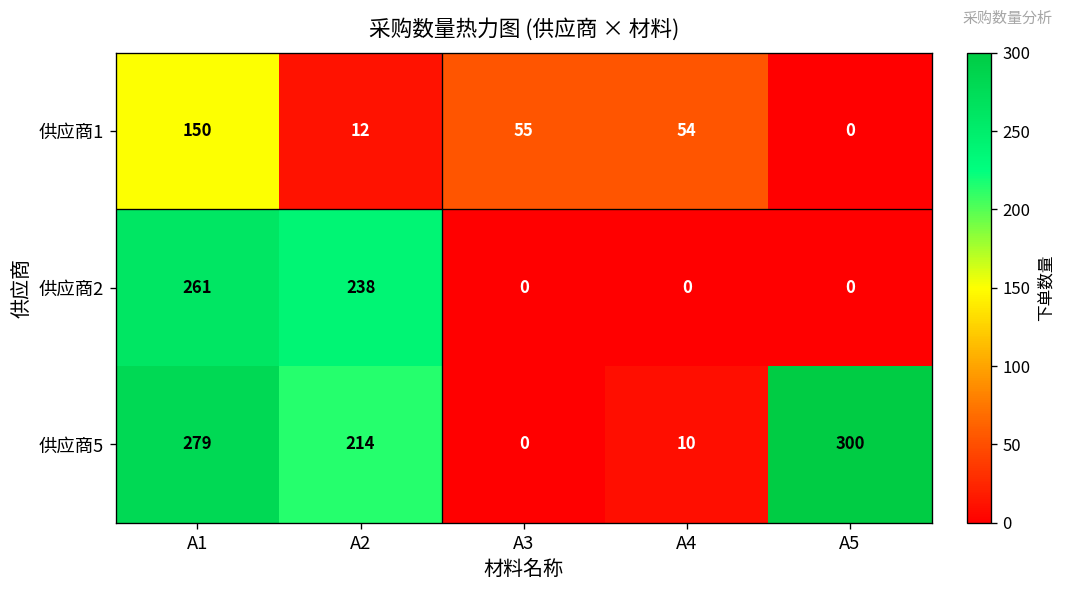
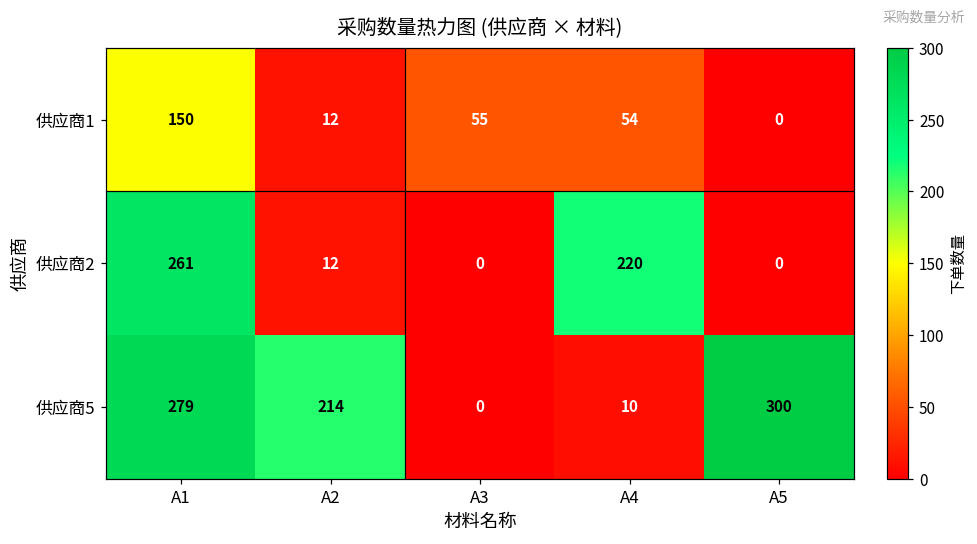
供应商2, A2: 238 -> 12
供应商2, A4: 0 -> 220
